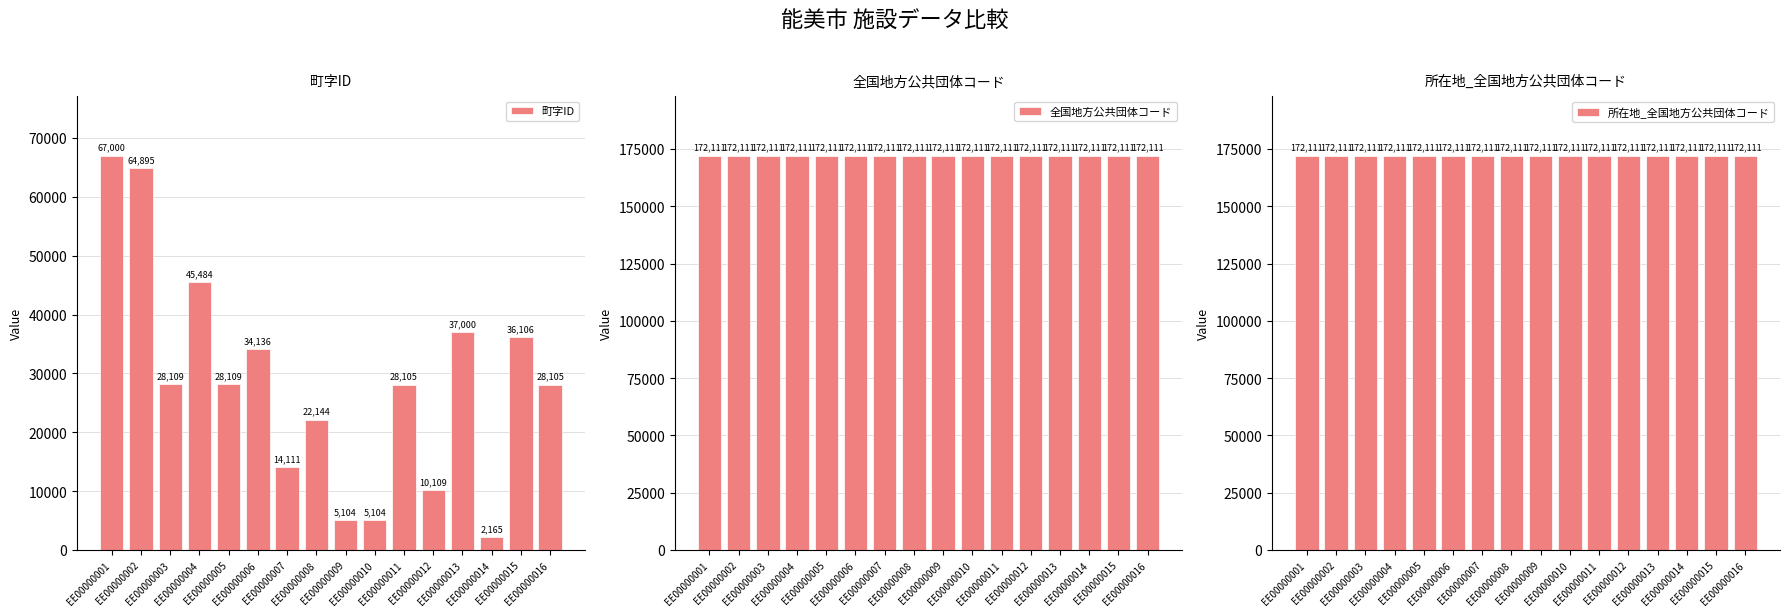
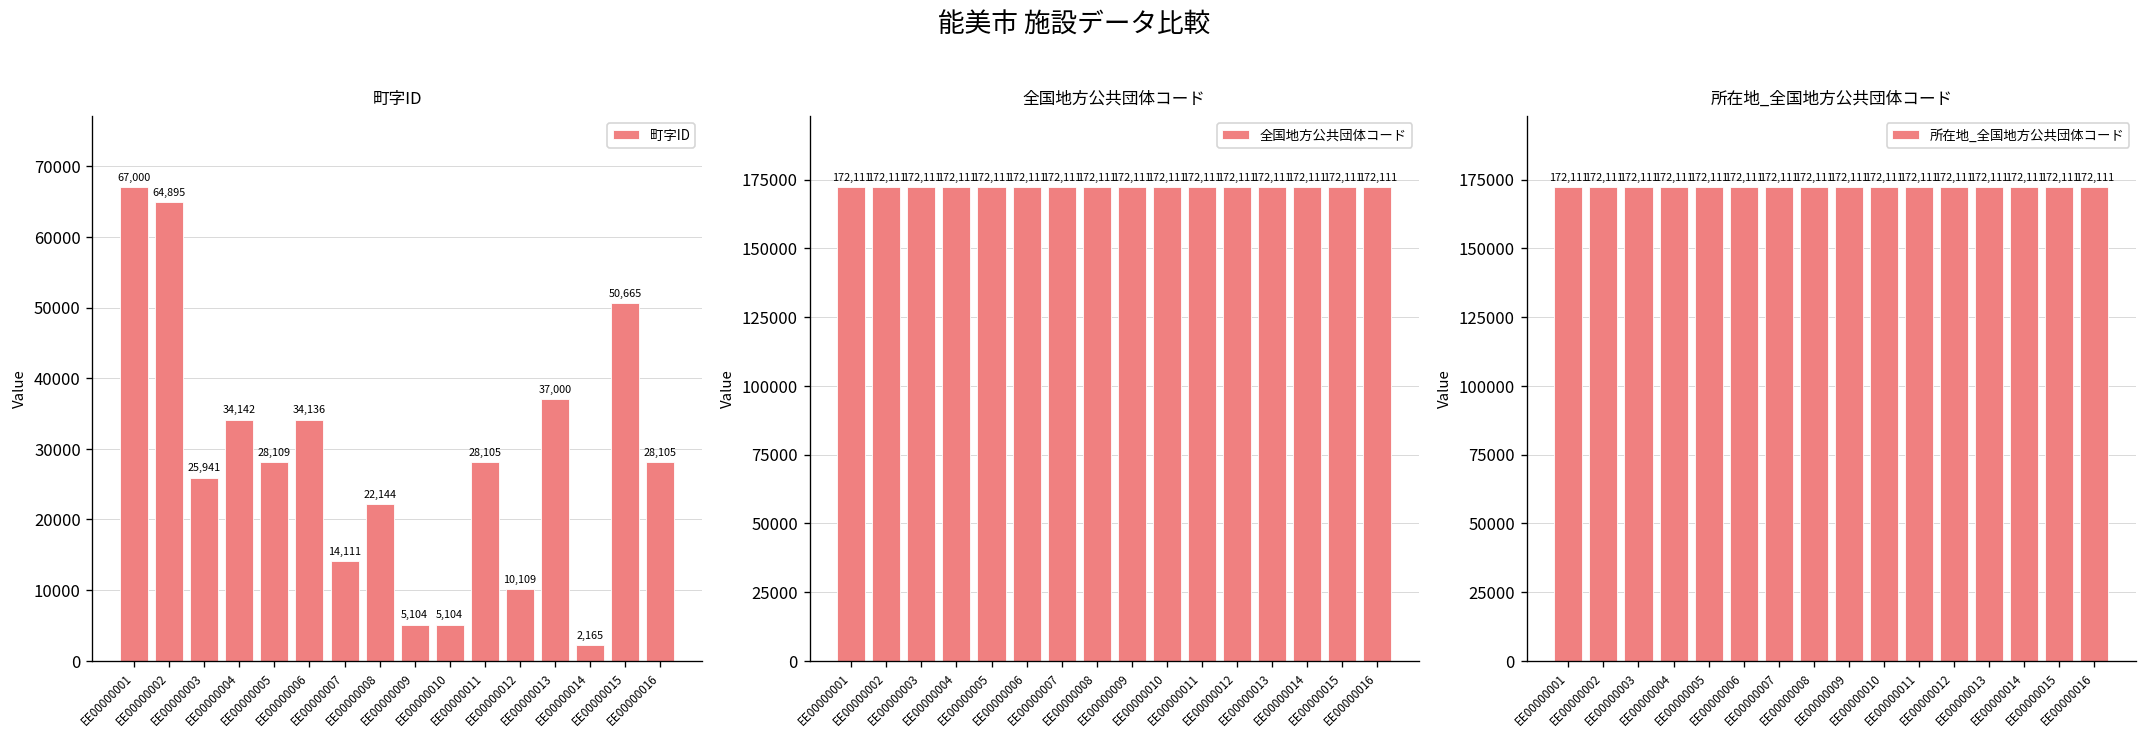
町字ID, EE00000003: 28,109 -> 25,941
町字ID, EE00000004: 45,484 -> 34,142
町字ID, EE00000015: 36,106 -> 50,665
